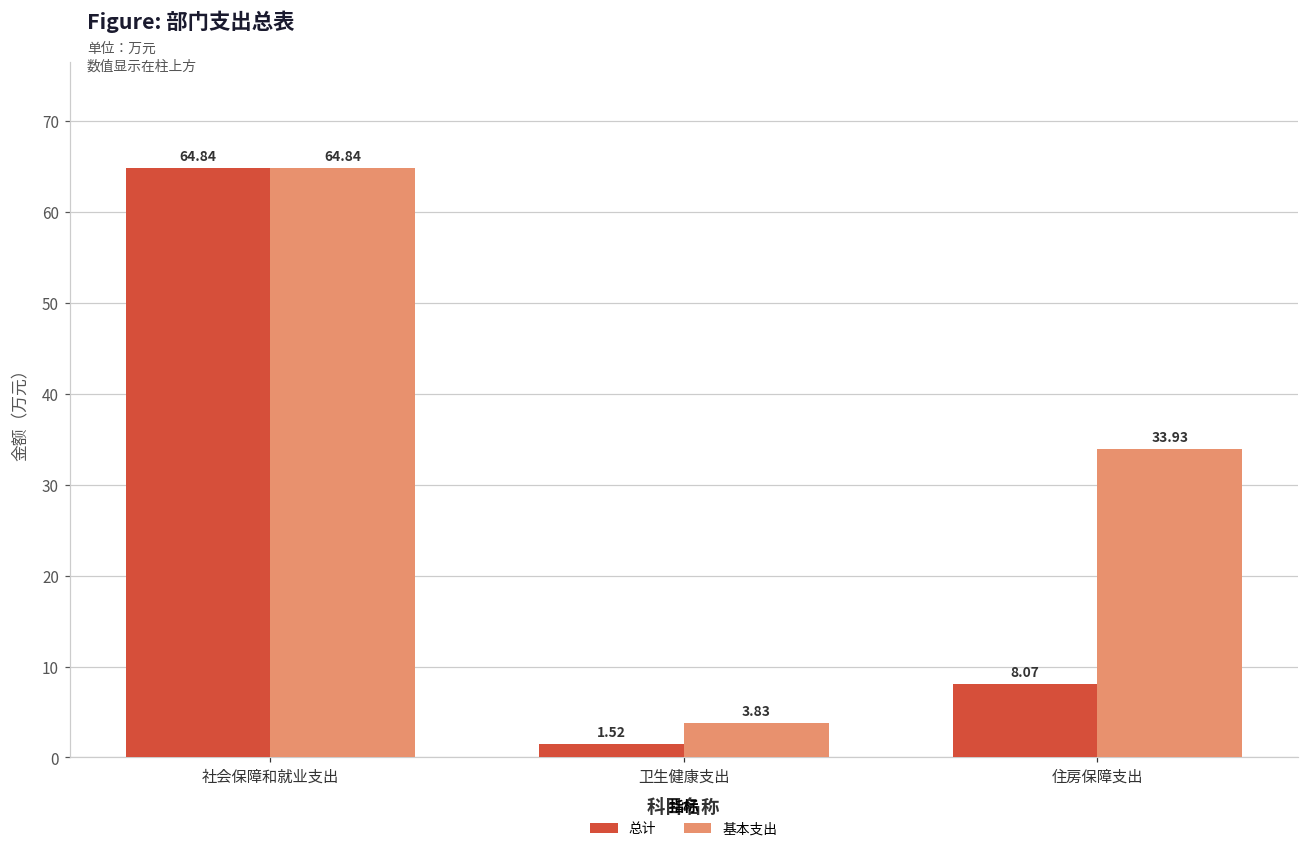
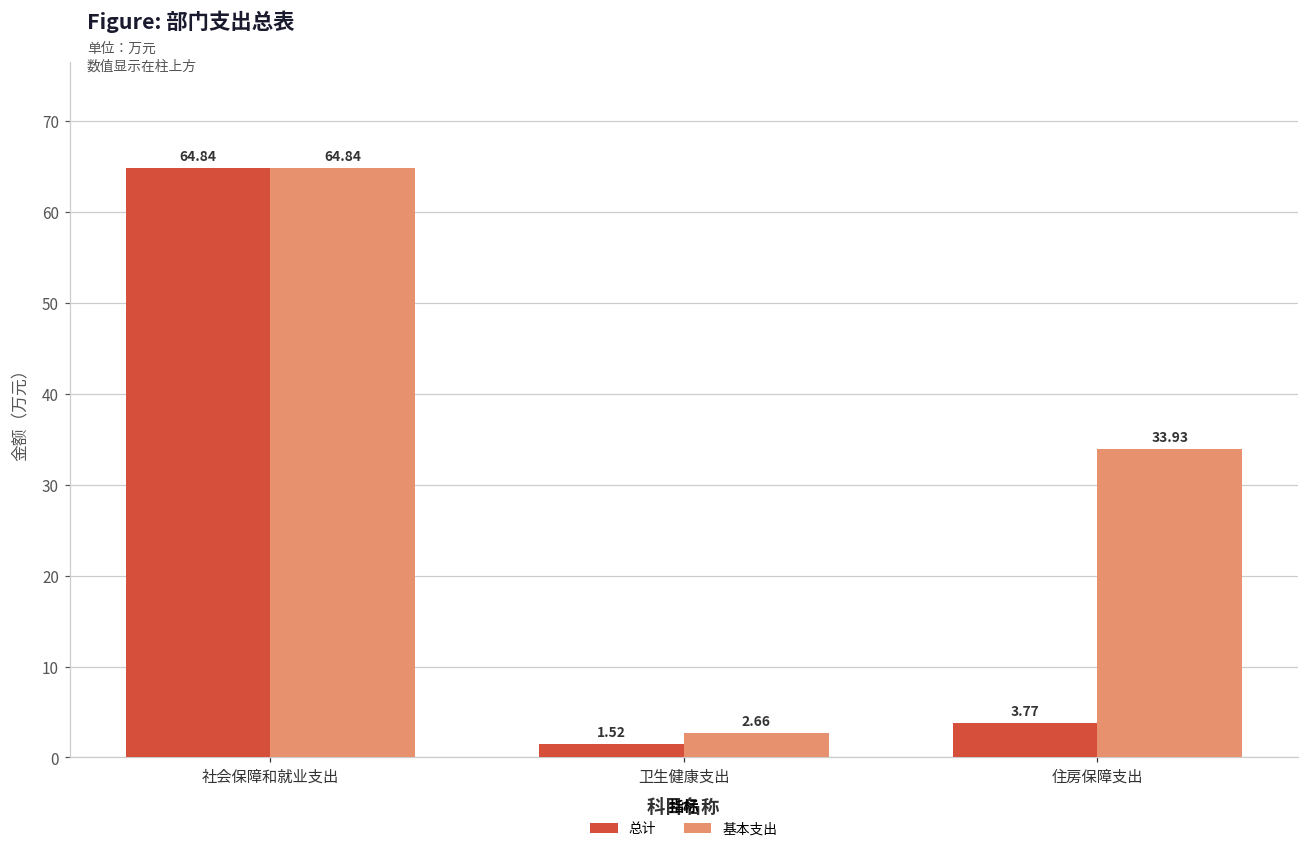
基本支出, 卫生健康支出: 3.83 -> 2.66
总计, 住房保障支出: 8.07 -> 3.77
